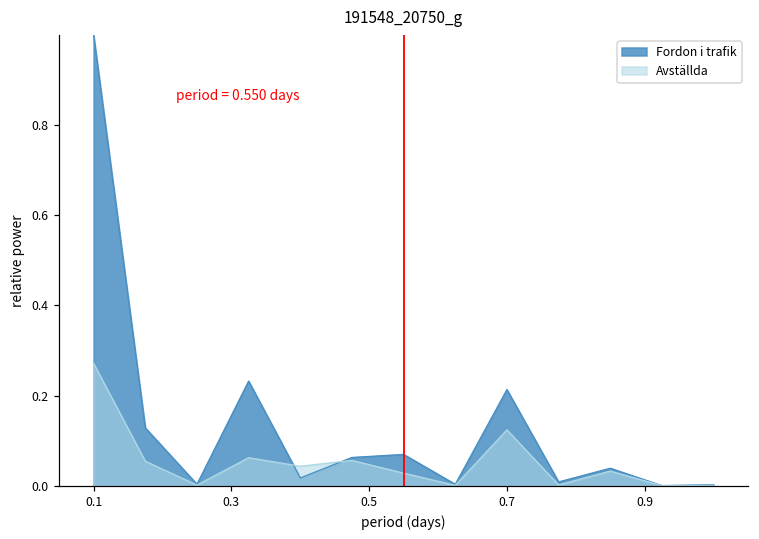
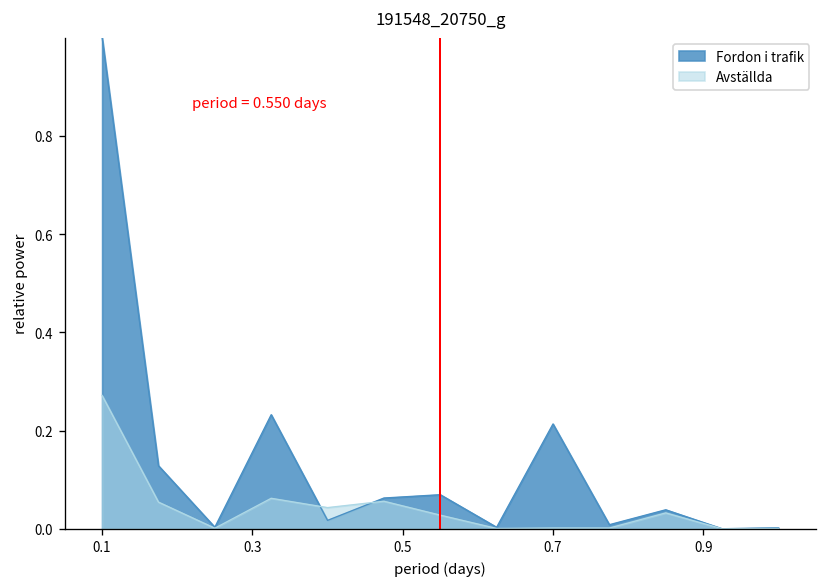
Avställda, 0.7: 0.12 -> 0.00
